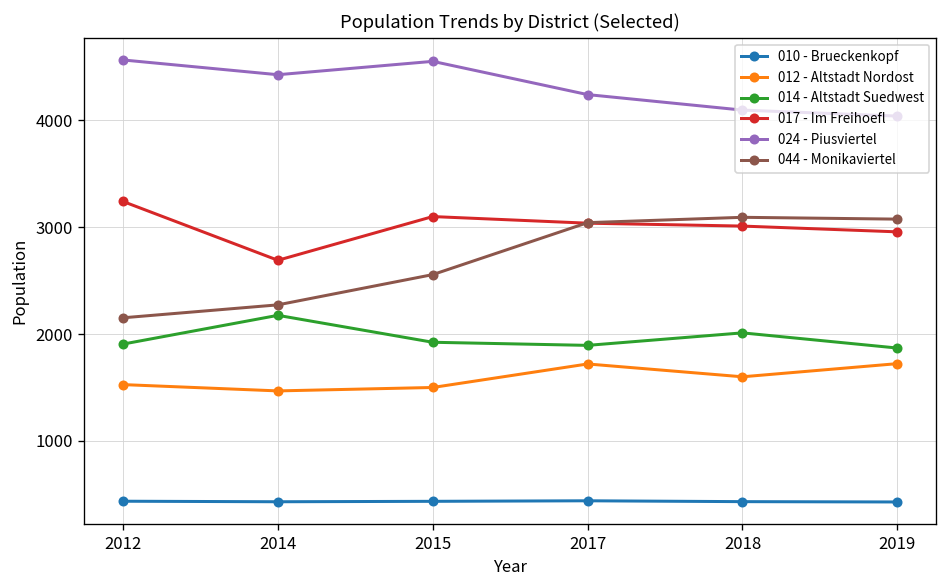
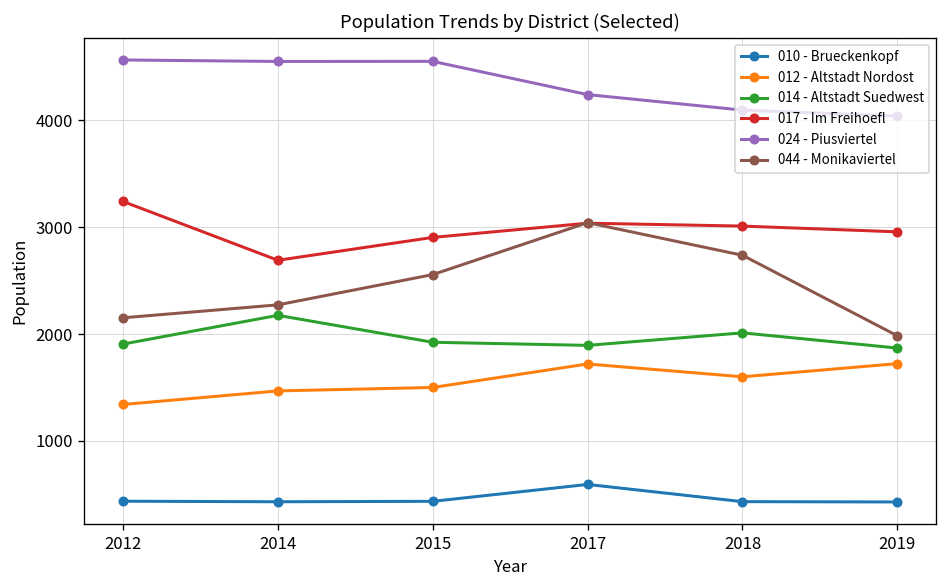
012 - Altstadt Nordost, 2012: 1500 -> 1300
024 - Piusviertel, 2014: 4400 -> 4600
017 - Im Freihoefl, 2015: 3100 -> 2900
010 - Brueckenkopf, 2017: 400 -> 600
044 - Monikaviertel, 2018: 3100 -> 2700
044 - Monikaviertel, 2019: 3100 -> 2000
